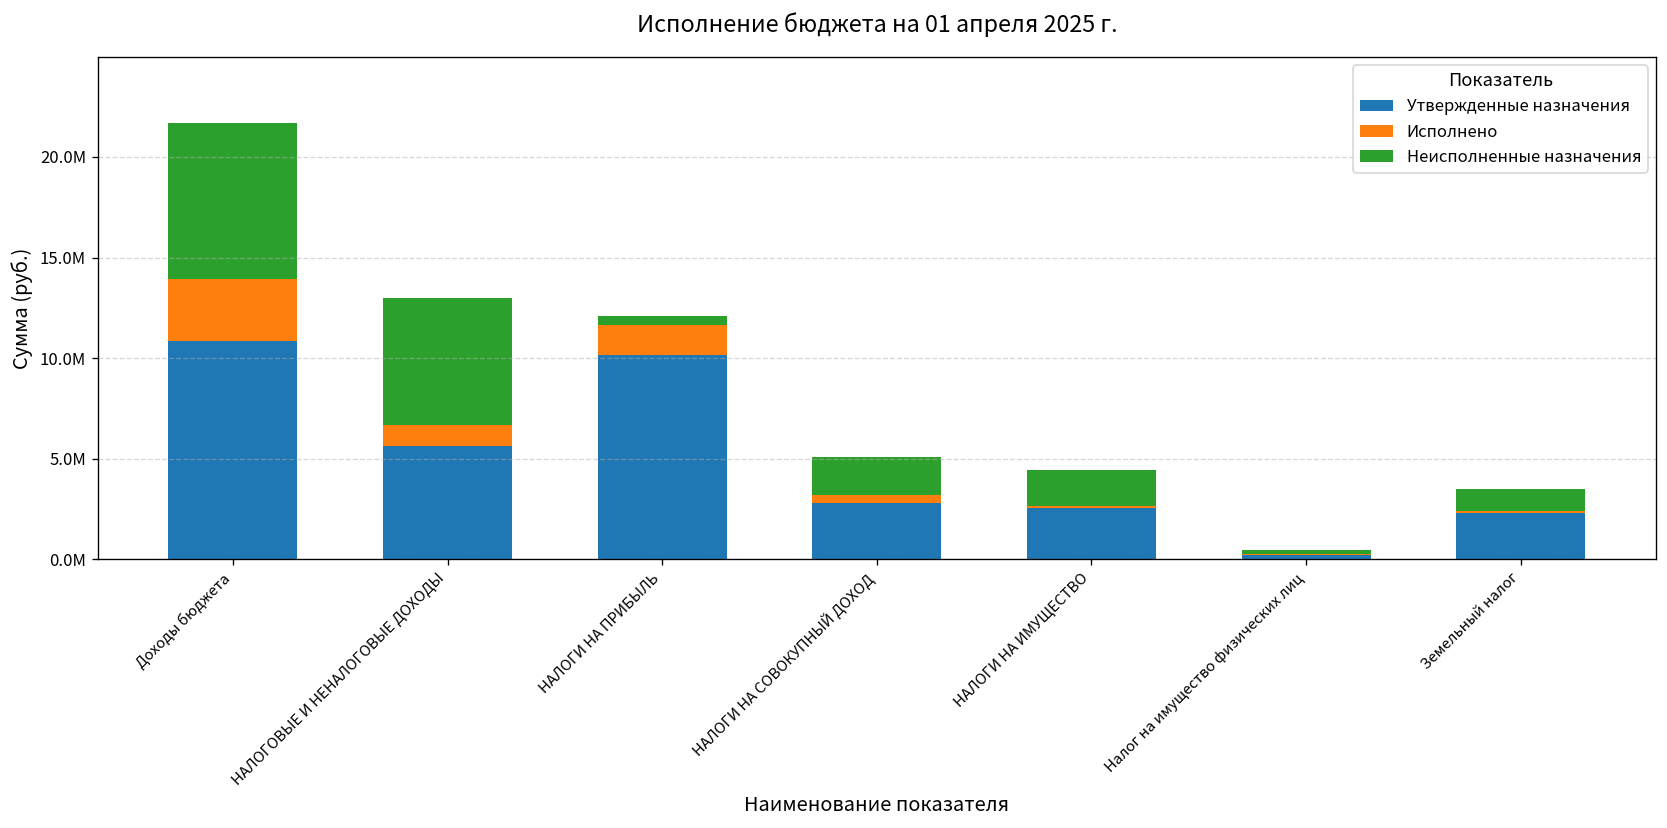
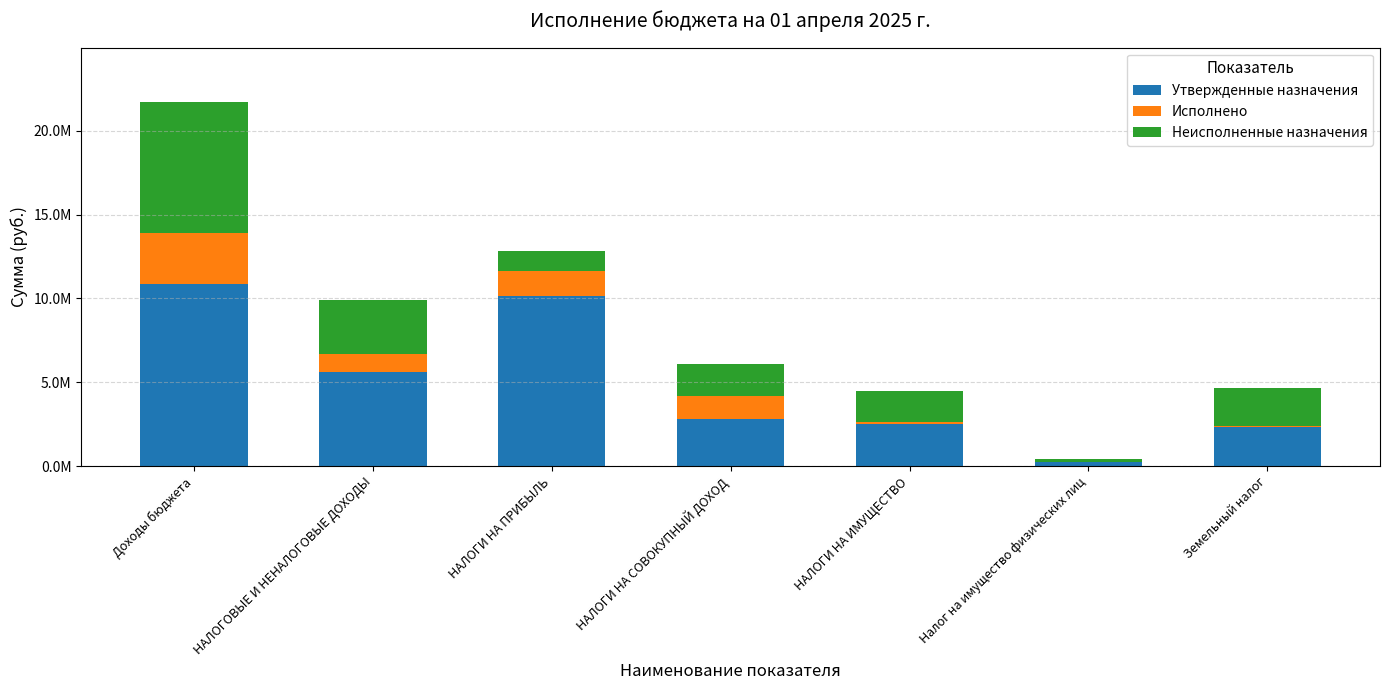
Неисполненные назначения, НАЛОГОВЫЕ И НЕНАЛОГОВЫЕ ДОХОДЫ: 6300000 -> 3200000
Неисполненные назначения, НАЛОГИ НА ПРИБЫЛЬ: 500000 -> 1200000
Исполнено, НАЛОГИ НА СОВОКУПНЫЙ ДОХОД: 400000 -> 1400000
Неисполненные назначения, Земельный налог: 1100000 -> 2200000
